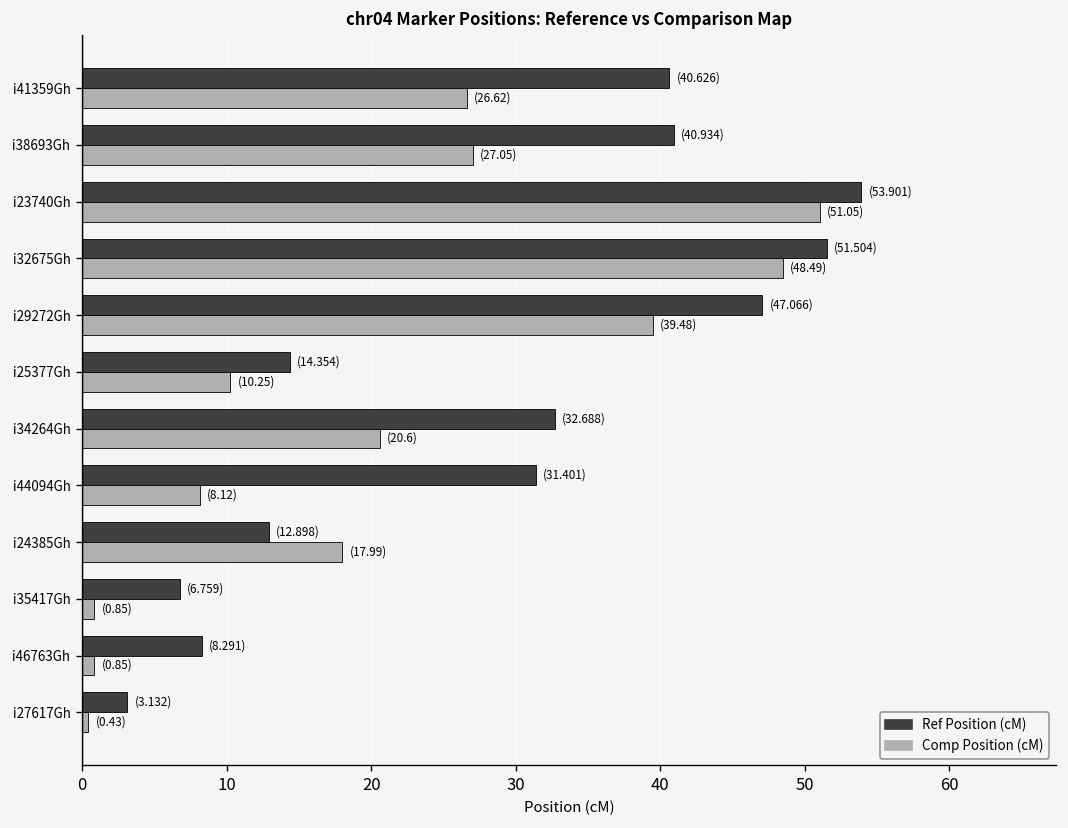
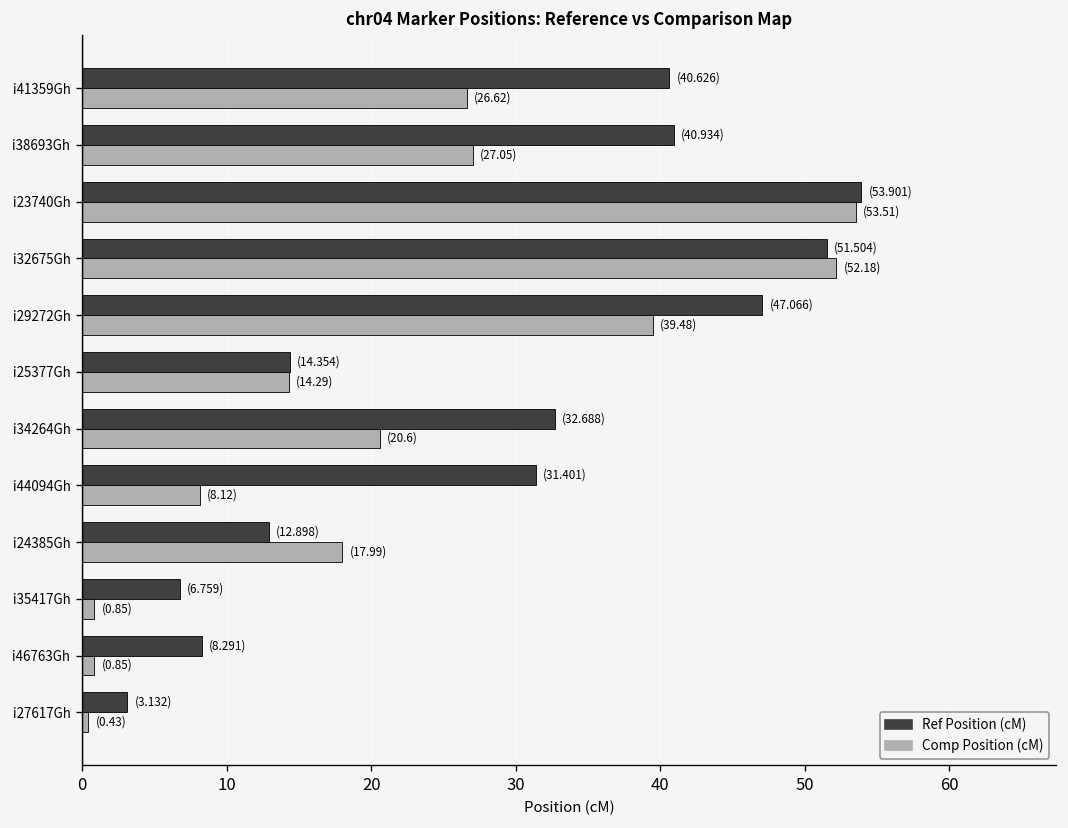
Comp Position (cM), i23740Gh: (51.05) -> (53.51)
Comp Position (cM), i32675Gh: (48.49) -> (52.18)
Comp Position (cM), i25377Gh: (10.25) -> (14.29)
